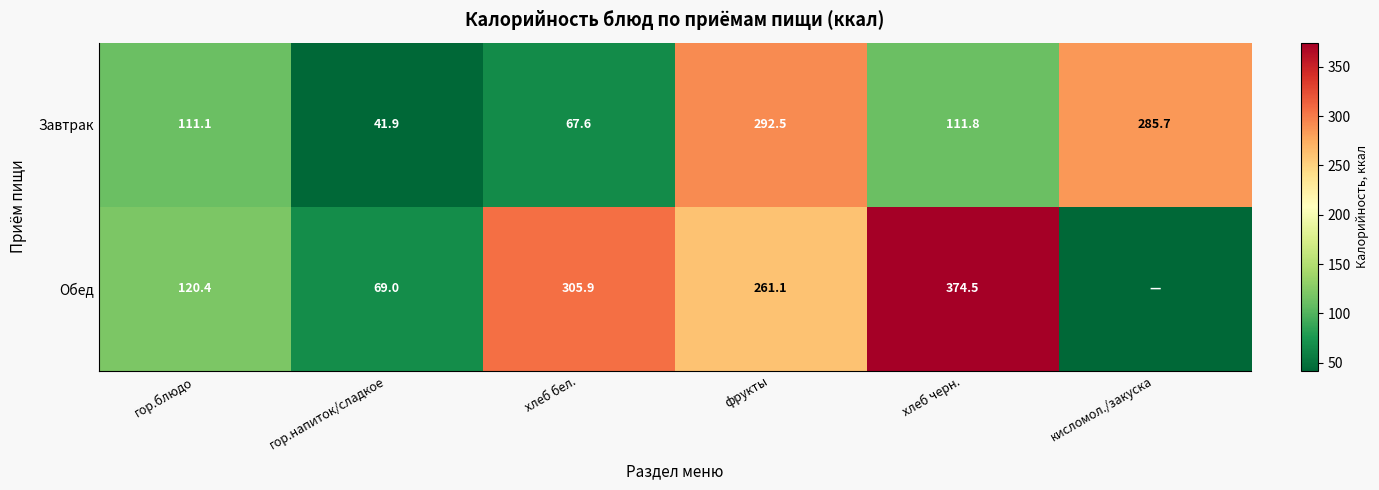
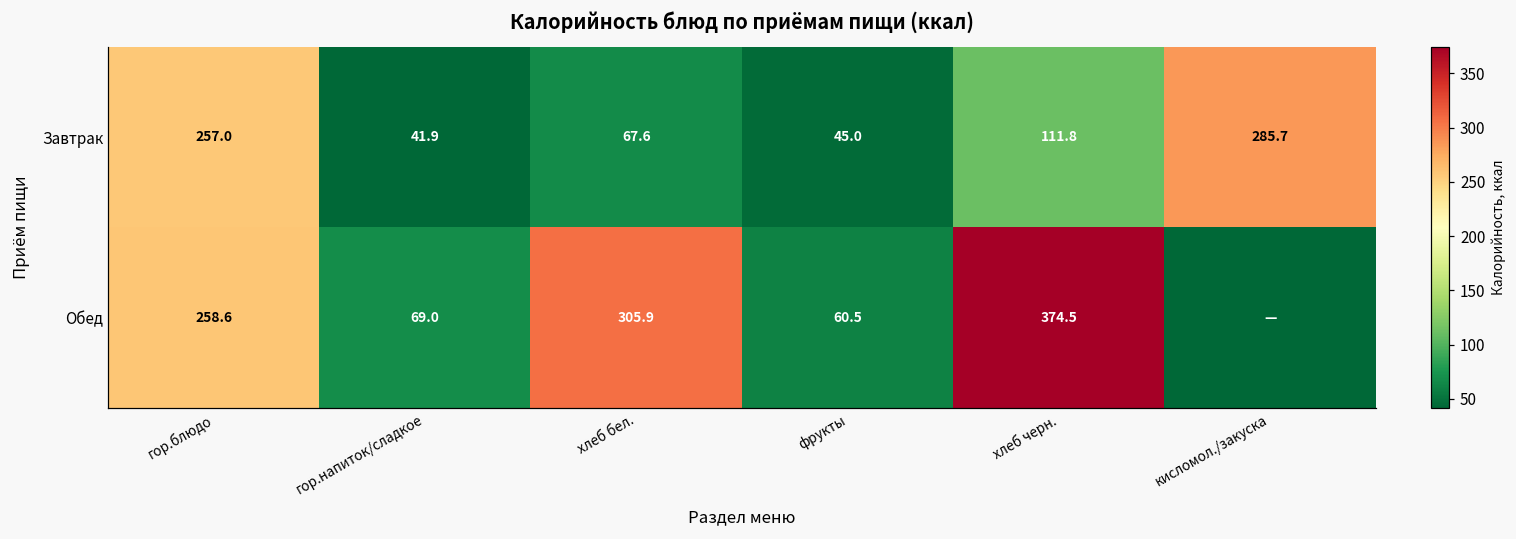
Завтрак, гор.блюдо: 111.1 -> 257.0
Завтрак, фрукты: 292.5 -> 45.0
Обед, гор.блюдо: 120.4 -> 258.6
Обед, фрукты: 261.1 -> 60.5
